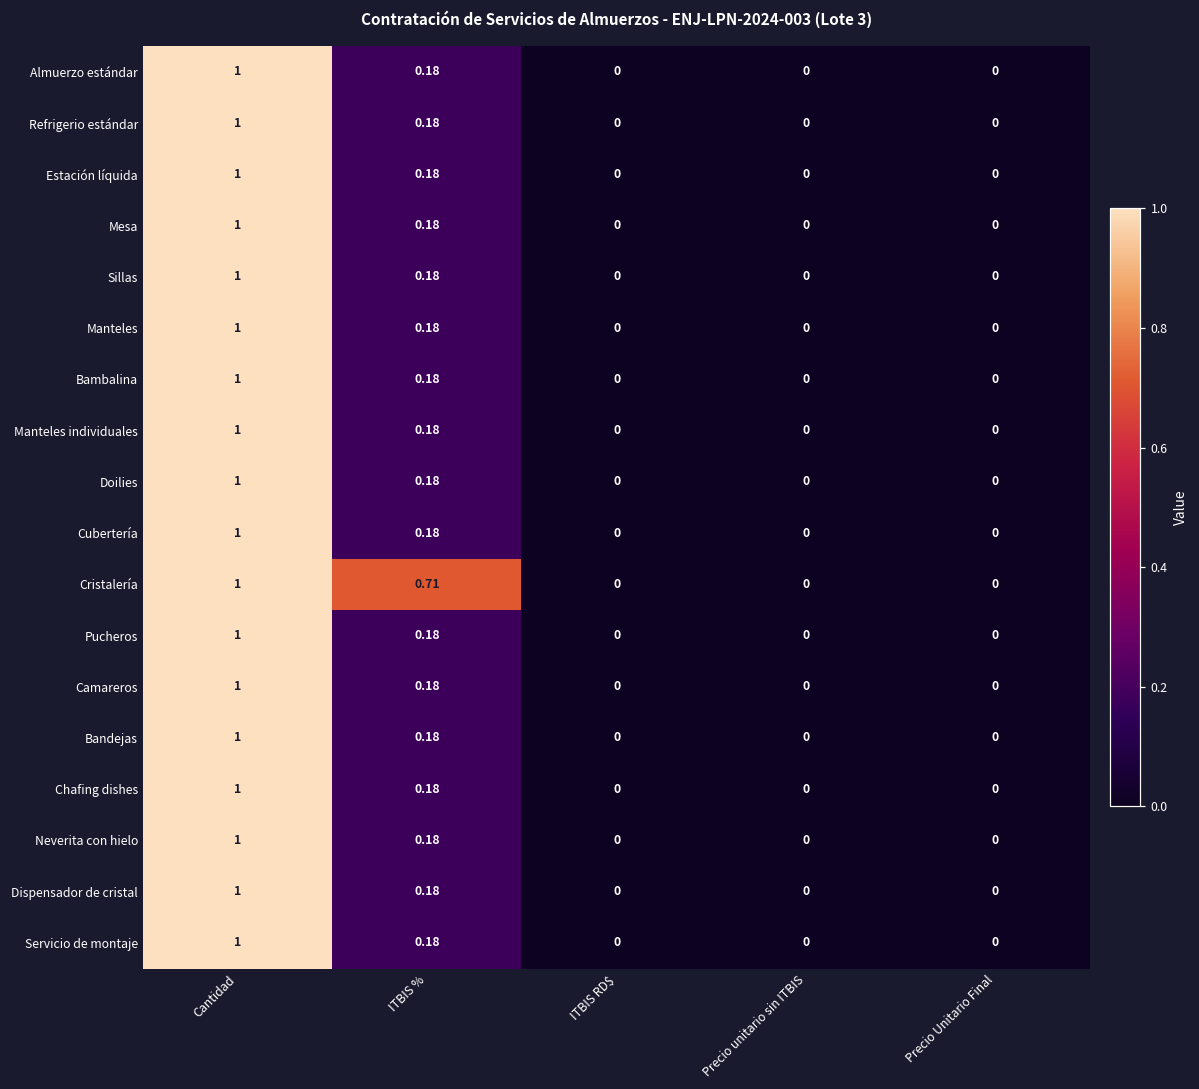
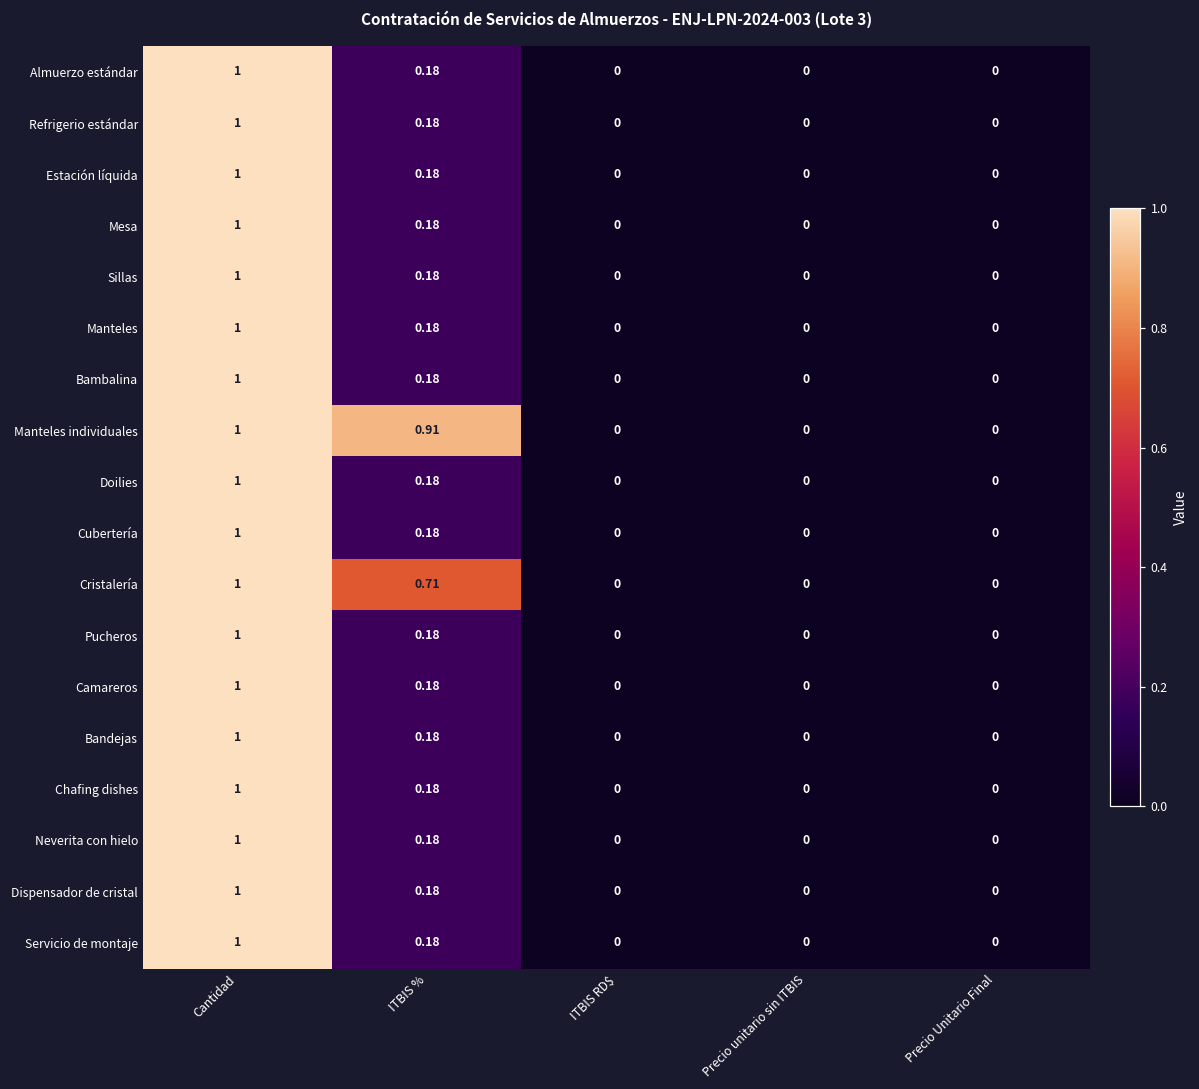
Manteles individuales, ITBIS %: 0.18 -> 0.91
